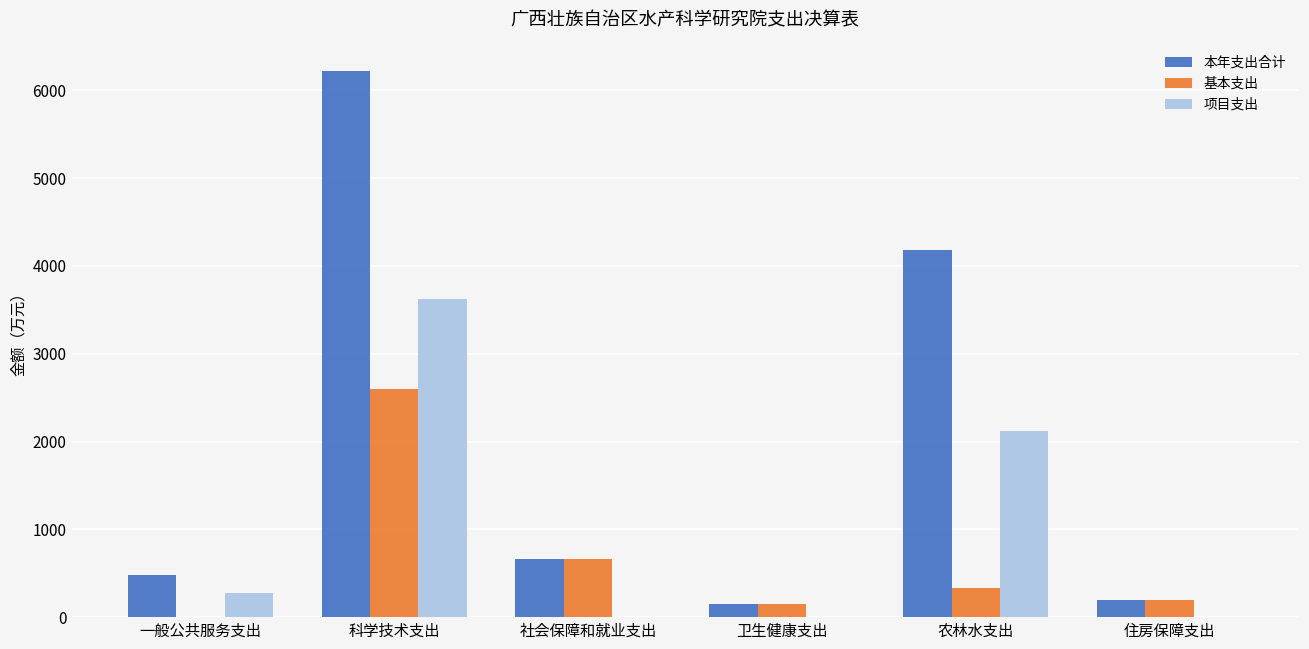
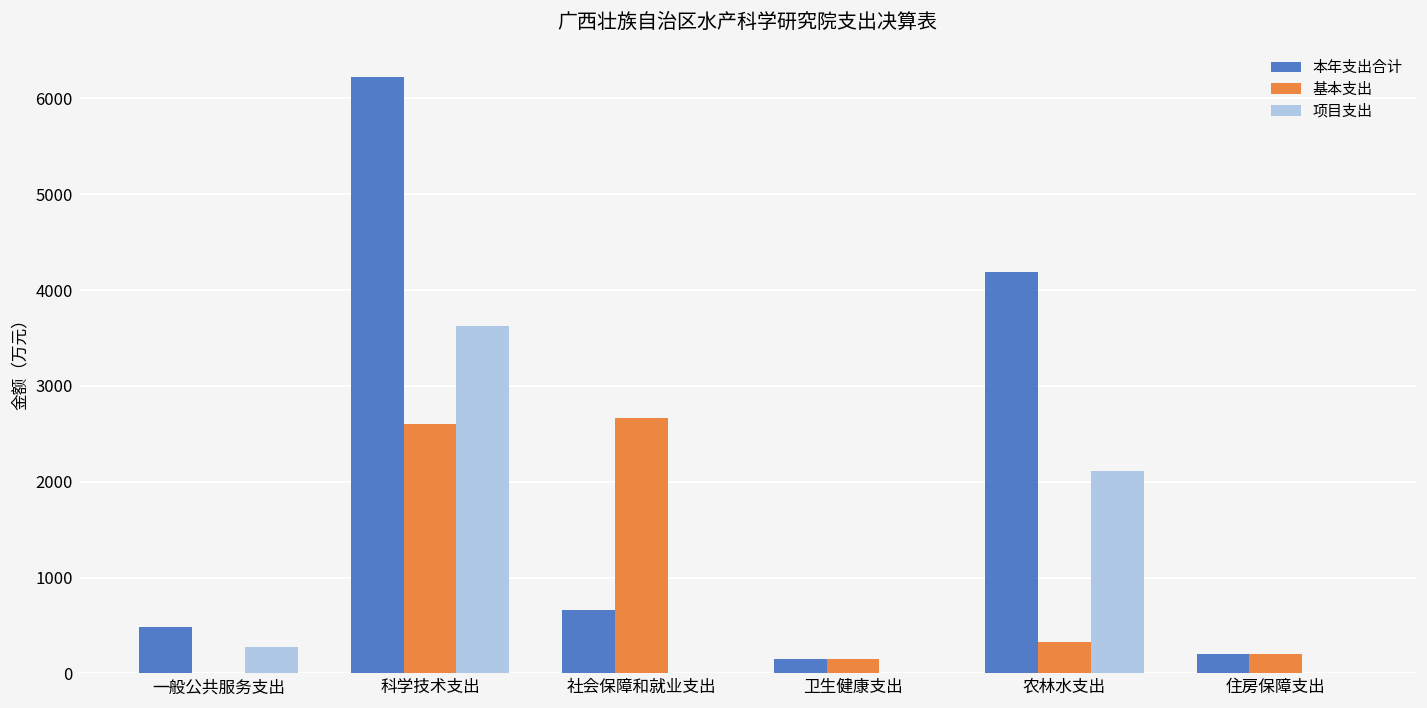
基本支出, 社会保障和就业支出: 700 -> 2700
